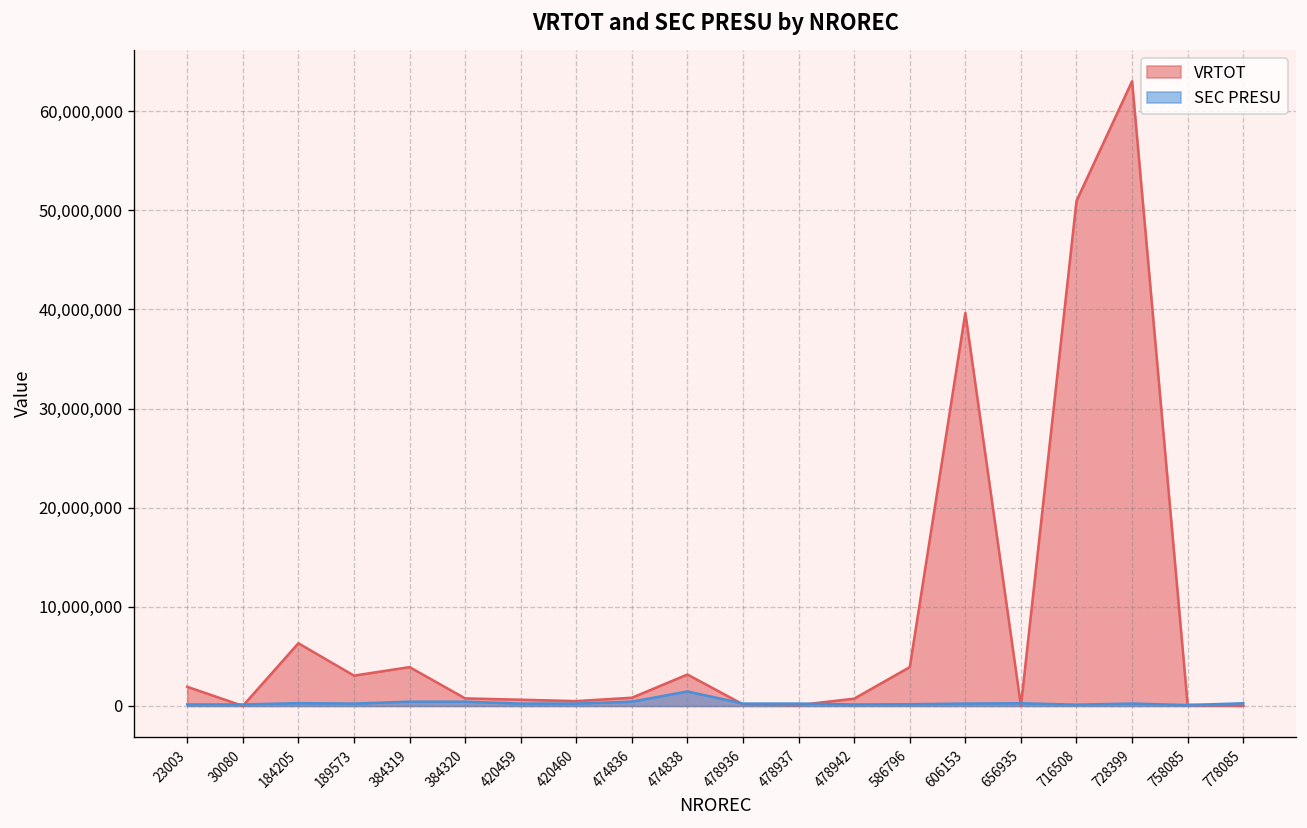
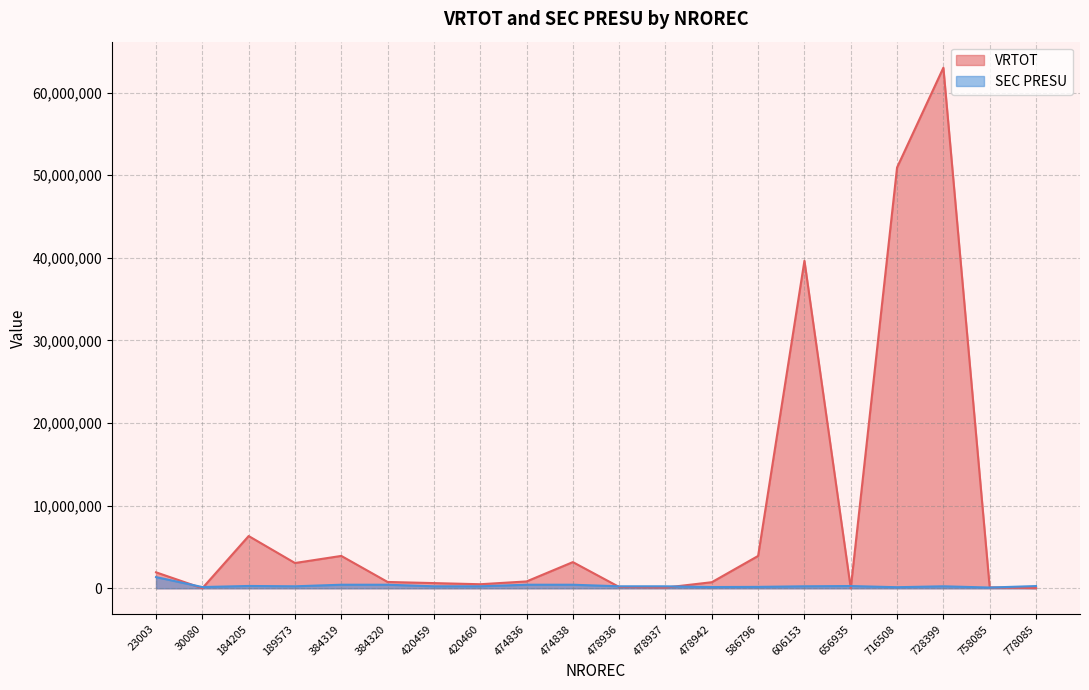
SEC PRESU, 23003: 0 -> 1,000,000
SEC PRESU, 474838: 1,000,000 -> 0
